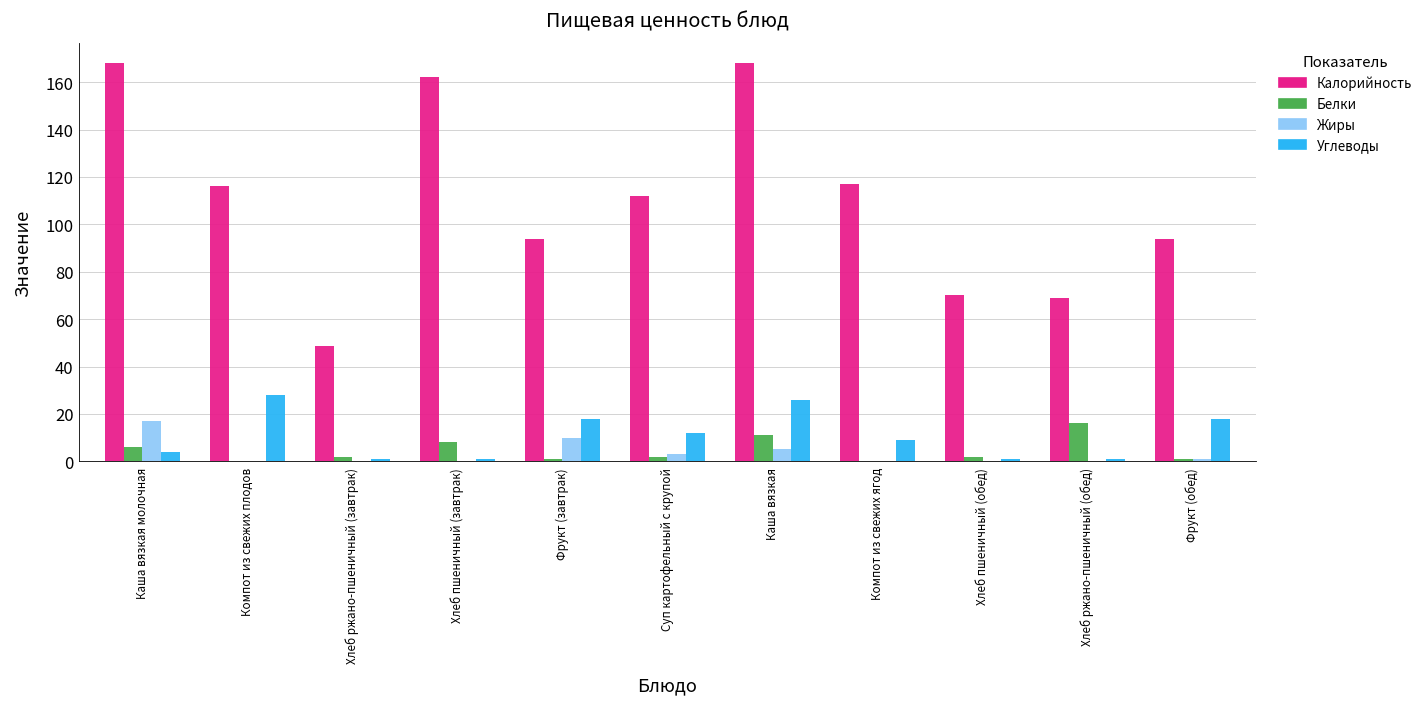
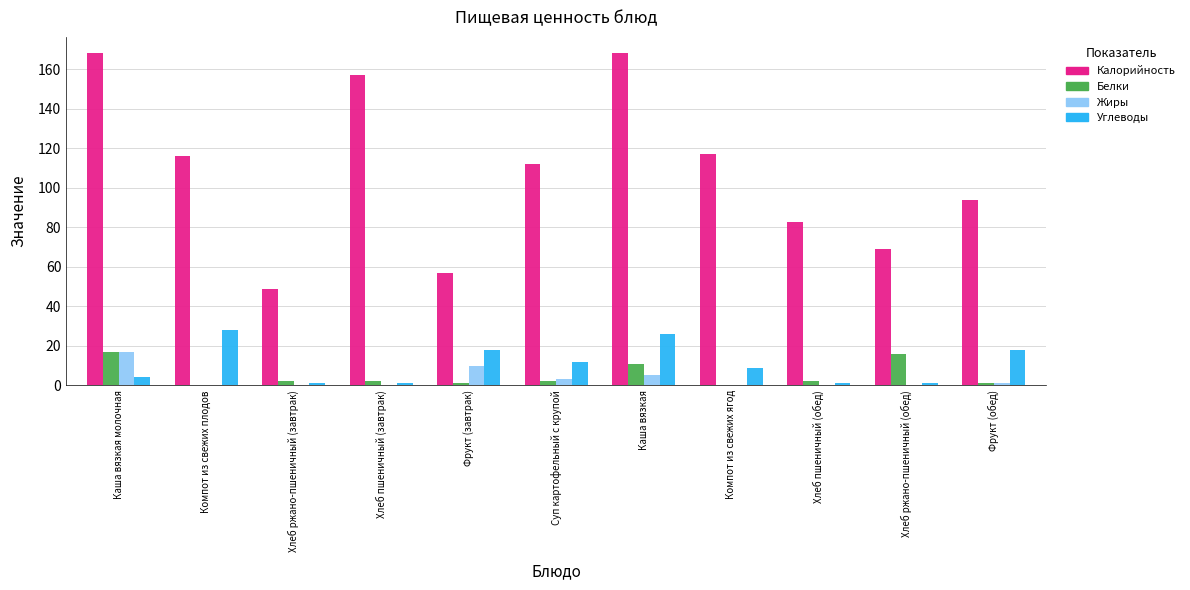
Белки, Каша вязкая молочная: 6 -> 17
Калорийность, Хлеб пшеничный (завтрак): 162 -> 157
Белки, Хлеб пшеничный (завтрак): 8 -> 2
Калорийность, Фрукт (завтрак): 94 -> 57
Калорийность, Хлеб пшеничный (обед): 70 -> 83
